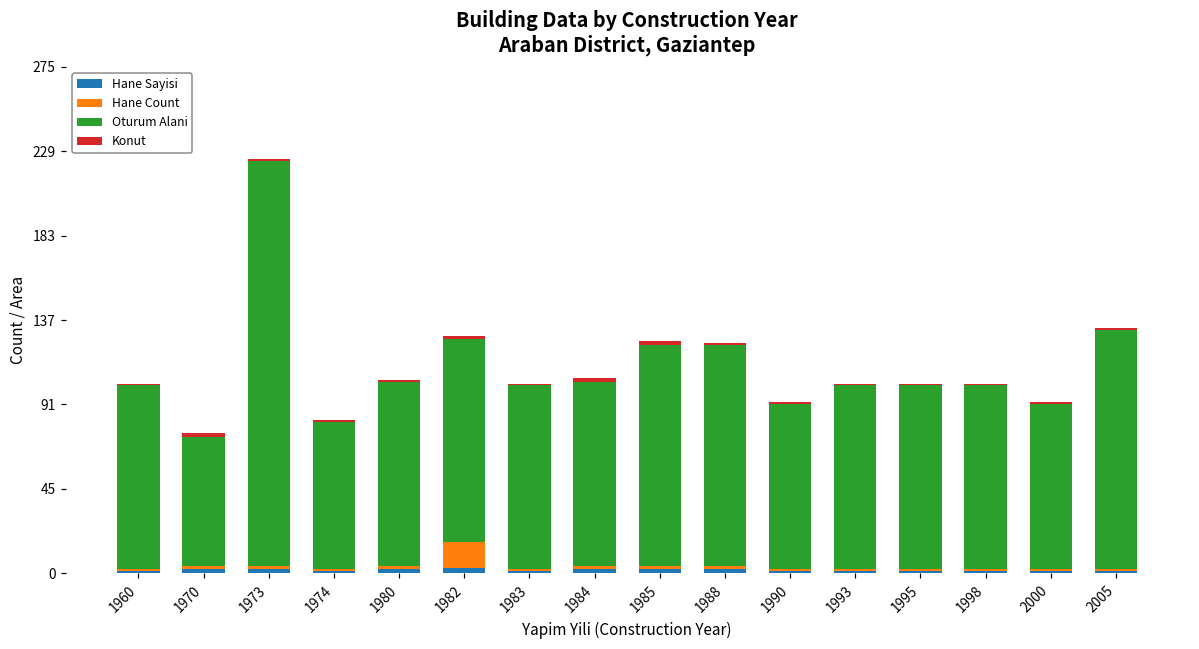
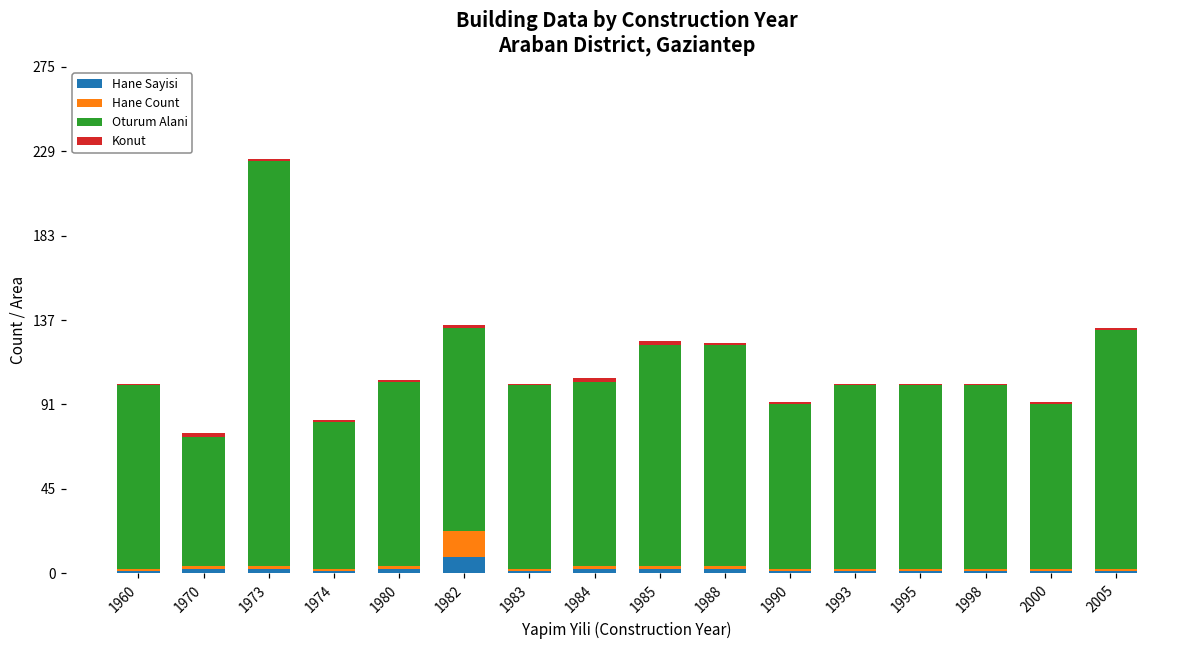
Hane Sayisi, 1982: 3 -> 9
